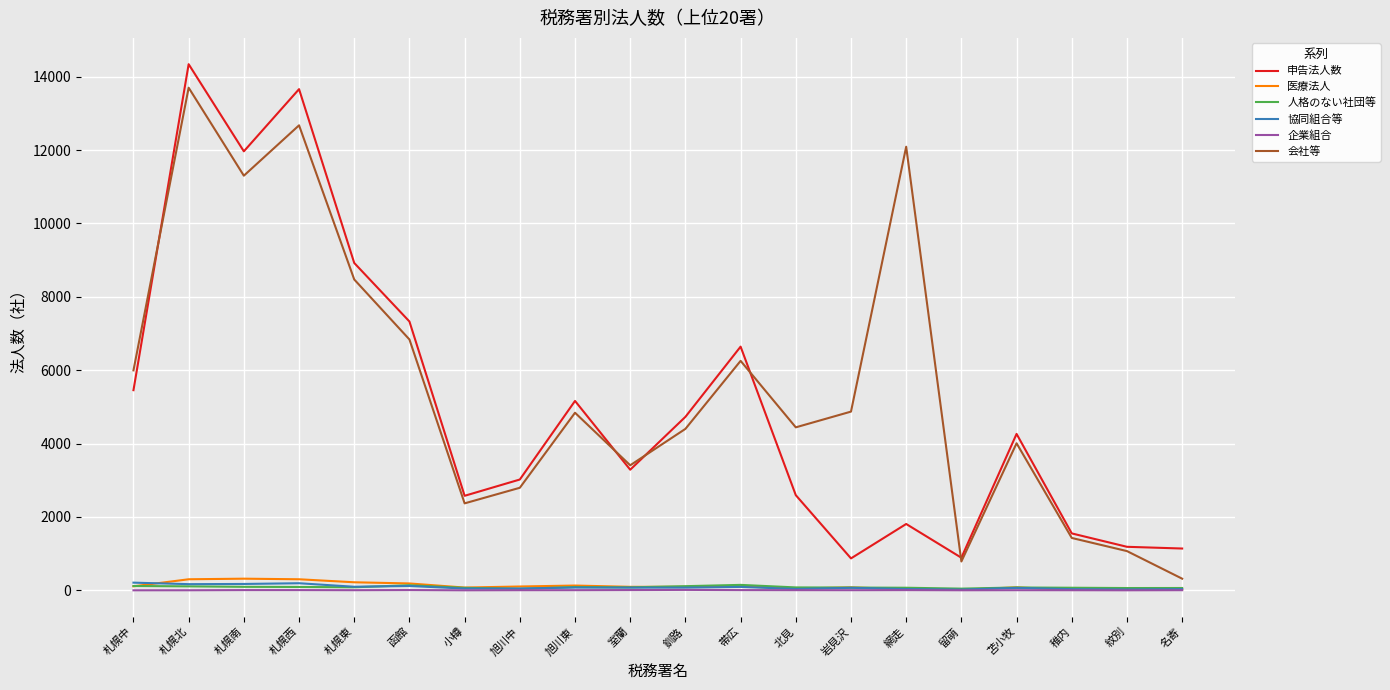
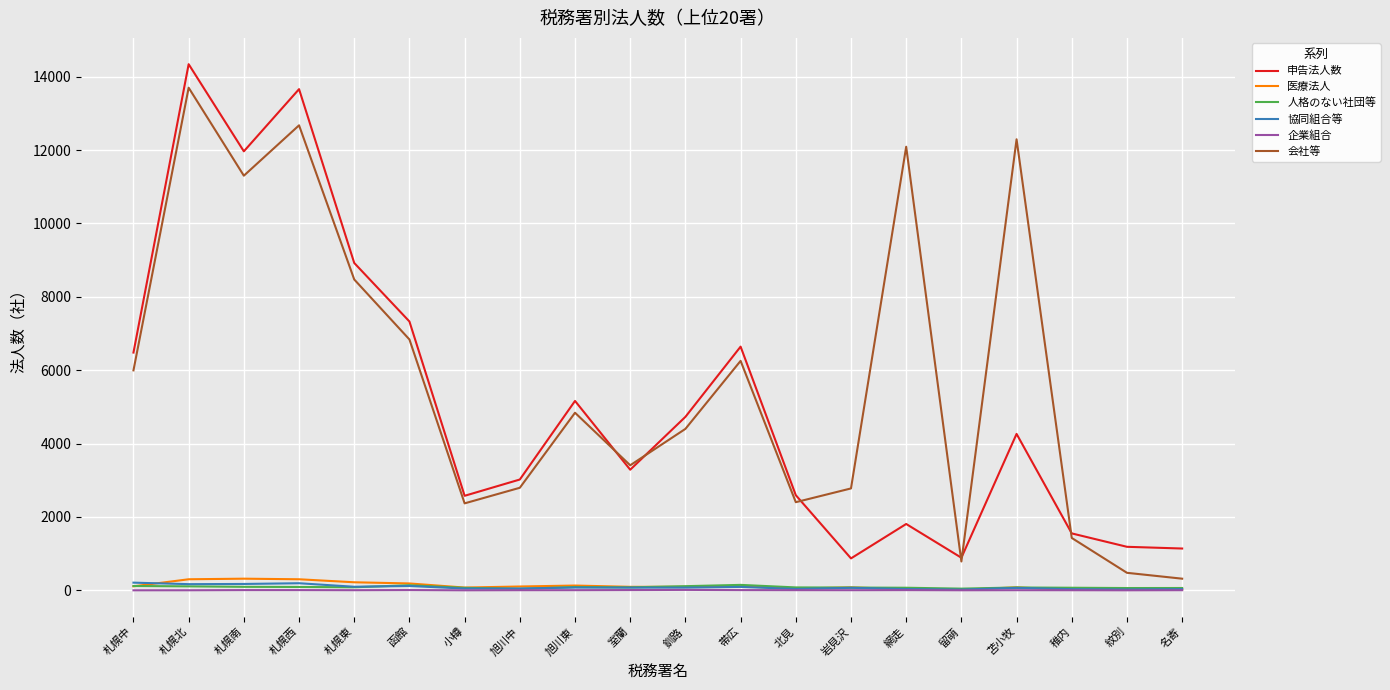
申告法人数, 札幌中: 5500 -> 6500
会社等, 北見: 4400 -> 2400
会社等, 岩見沢: 4900 -> 2800
会社等, 苫小牧: 4000 -> 12300
会社等, 紋別: 1100 -> 500
